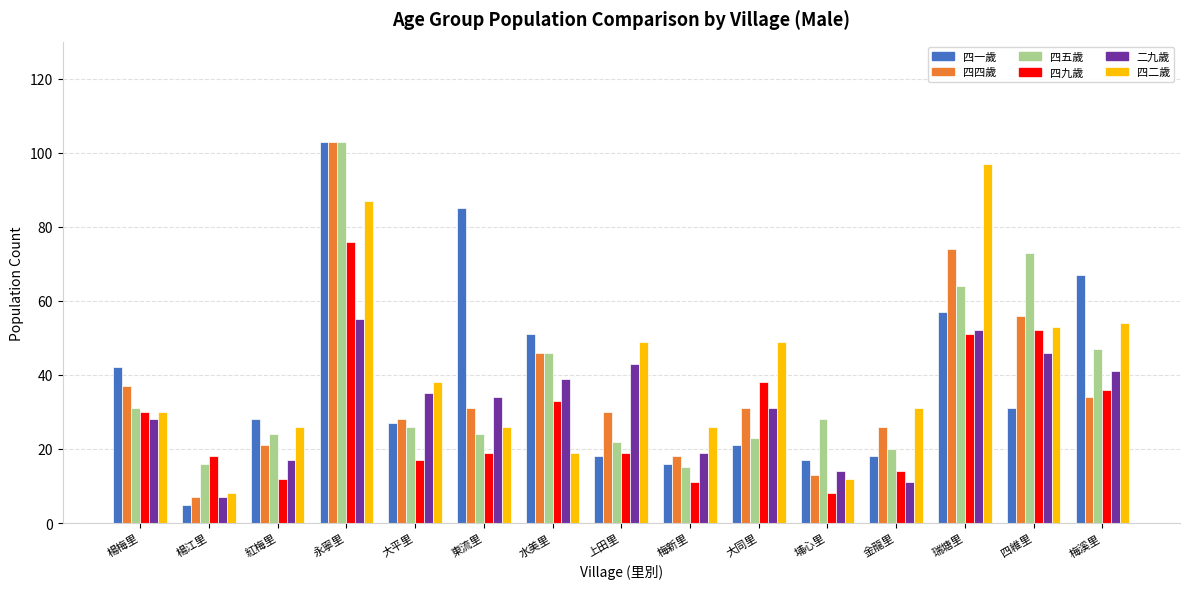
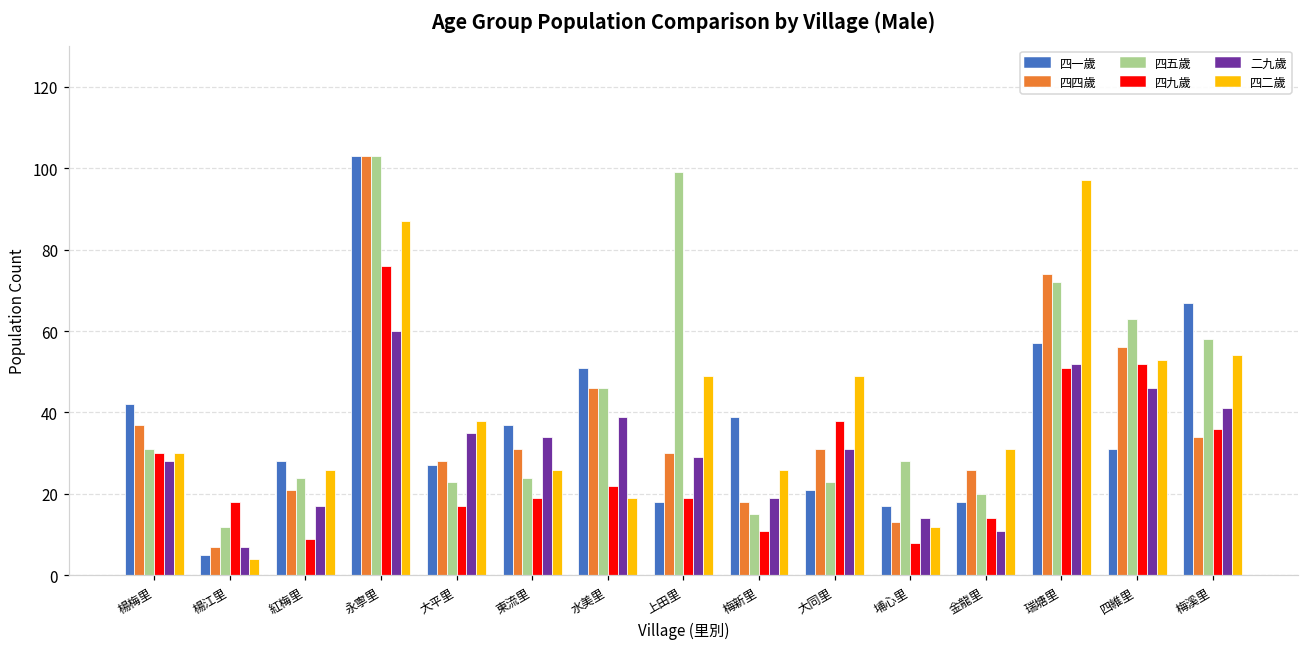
四五歲, 楊江里: 16 -> 12
四二歲, 楊江里: 8 -> 4
四九歲, 紅梅里: 12 -> 9
二九歲, 永寧里: 55 -> 60
四五歲, 大平里: 26 -> 23
四一歲, 東流里: 85 -> 37
四九歲, 水美里: 33 -> 22
四五歲, 上田里: 22 -> 99
二九歲, 上田里: 43 -> 29
四一歲, 梅新里: 16 -> 39
四五歲, 瑞塘里: 64 -> 72
四五歲, 四維里: 73 -> 63
四五歲, 梅溪里: 47 -> 58
